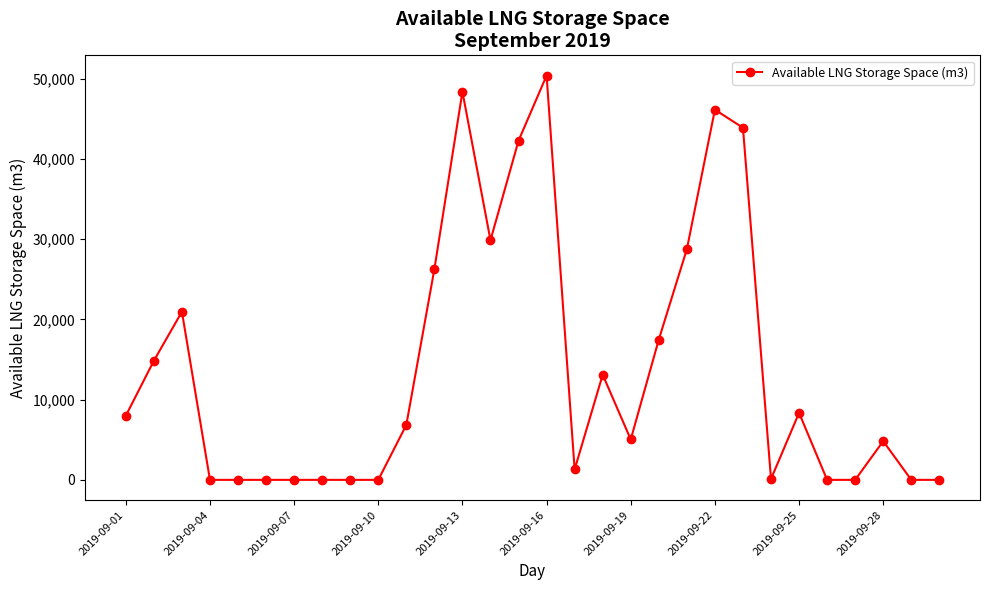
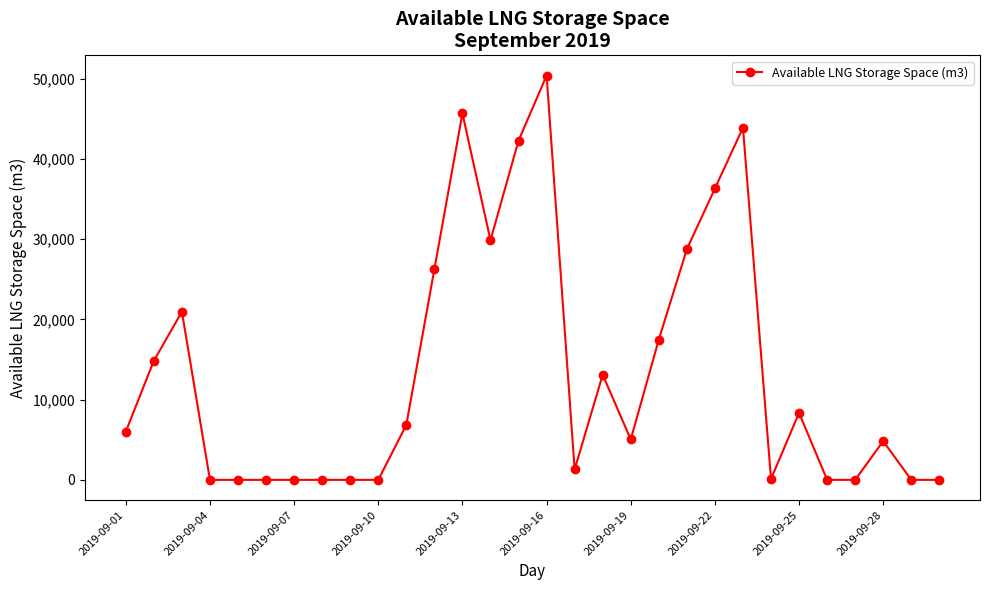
2019-09-01: 8,000 -> 6,000
2019-09-13: 48,000 -> 46,000
2019-09-22: 46,000 -> 36,000
